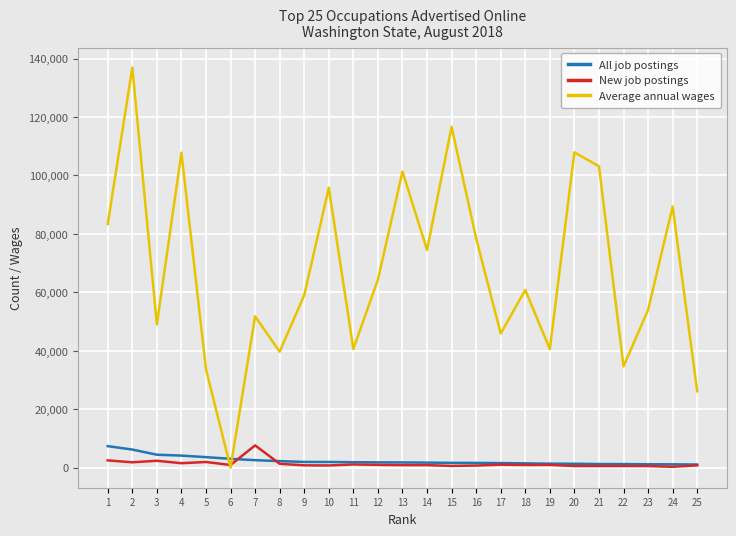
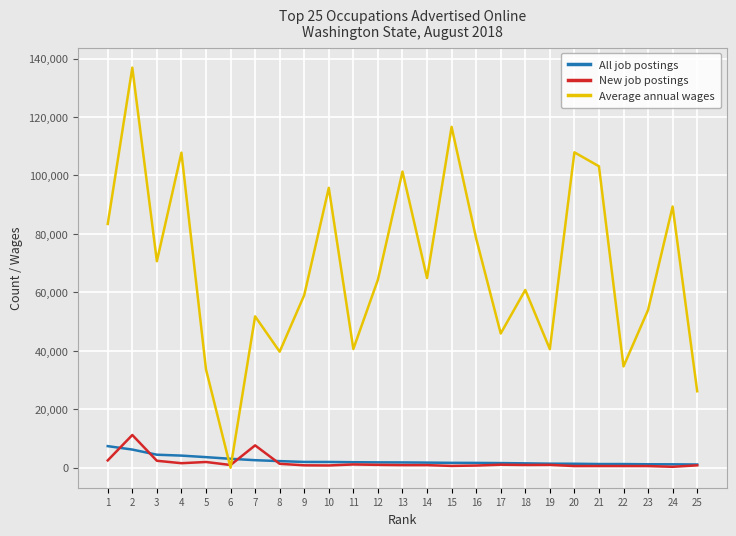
New job postings, 2: 2,000 -> 11,000
Average annual wages, 3: 49,000 -> 71,000
Average annual wages, 14: 75,000 -> 65,000
